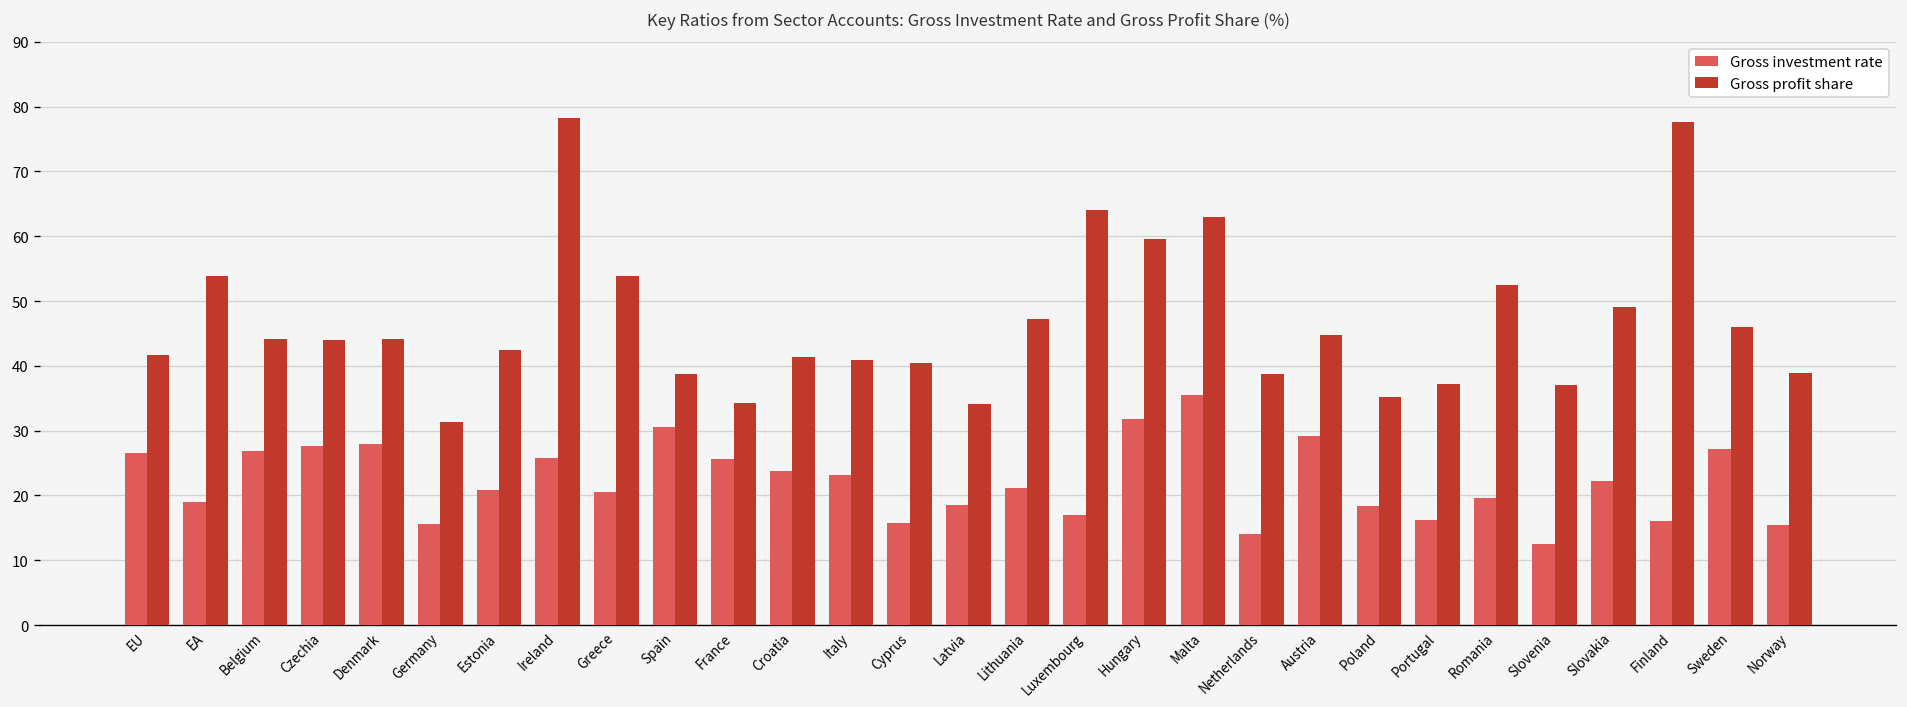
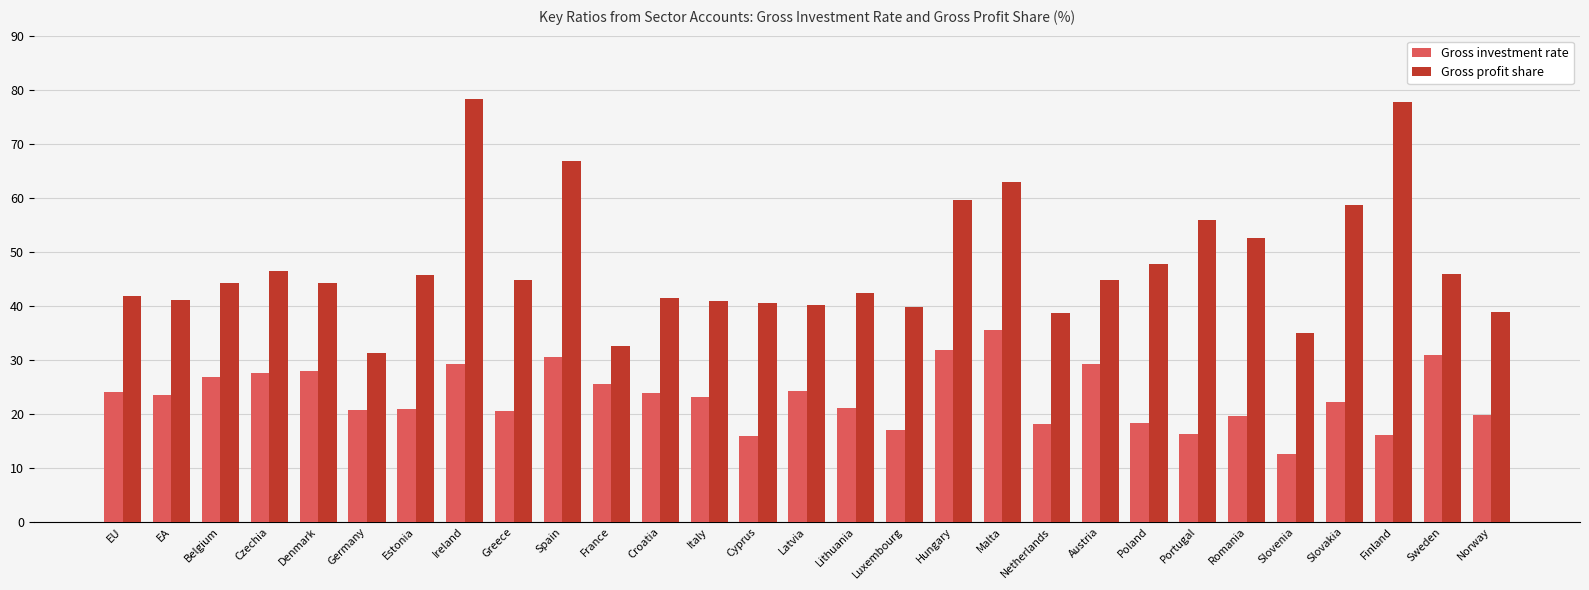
Gross investment rate, EU: 26 -> 24
Gross investment rate, EA: 19 -> 24
Gross profit share, EA: 54 -> 41
Gross profit share, Czechia: 44 -> 46
Gross investment rate, Germany: 16 -> 21
Gross profit share, Estonia: 42 -> 46
Gross investment rate, Ireland: 26 -> 29
Gross profit share, Greece: 54 -> 45
Gross profit share, Spain: 39 -> 67
Gross profit share, France: 34 -> 32
Gross investment rate, Latvia: 19 -> 24
Gross profit share, Latvia: 34 -> 40
Gross profit share, Lithuania: 47 -> 42
Gross profit share, Luxembourg: 64 -> 40
Gross investment rate, Netherlands: 14 -> 18
Gross profit share, Poland: 35 -> 48
Gross profit share, Portugal: 37 -> 56
Gross profit share, Slovenia: 37 -> 35
Gross profit share, Slovakia: 49 -> 59
Gross investment rate, Sweden: 27 -> 31
Gross investment rate, Norway: 15 -> 20
